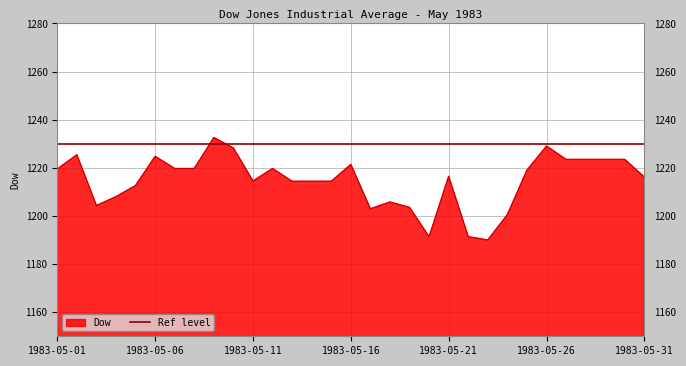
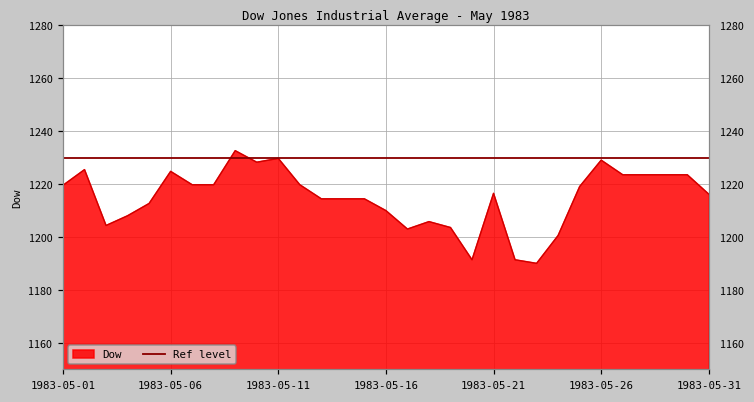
1983-05-11: 1215 -> 1230
1983-05-16: 1221 -> 1210
